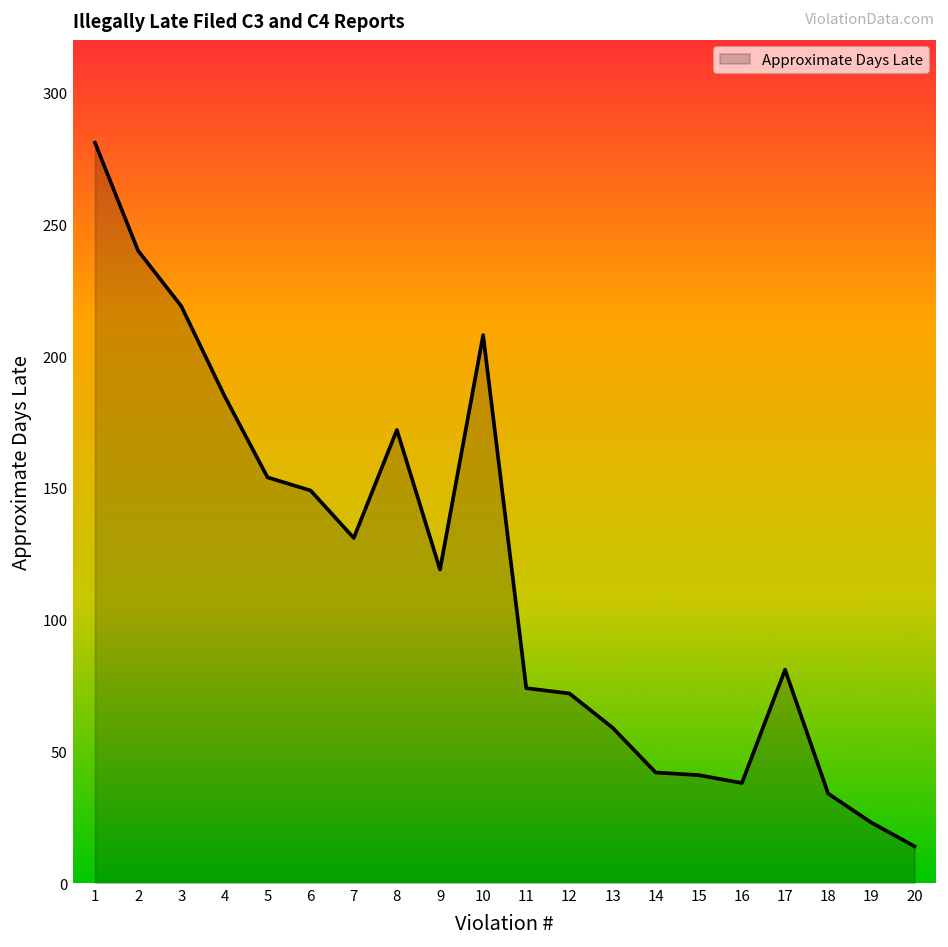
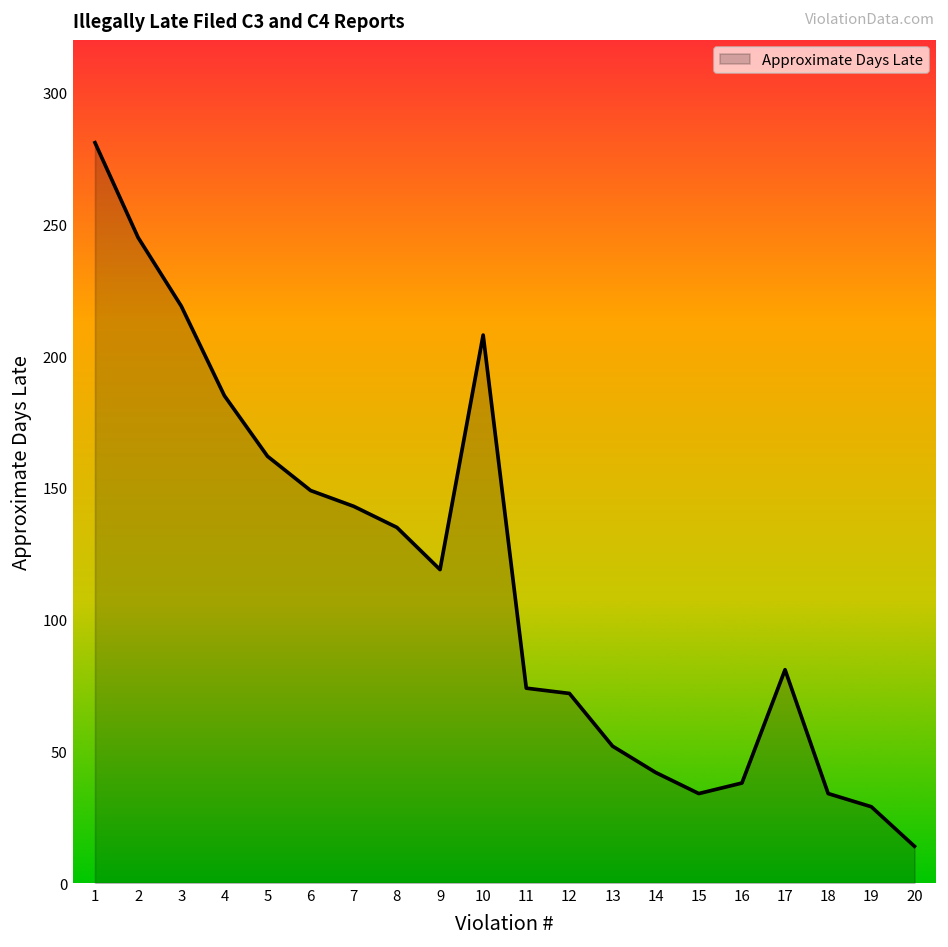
2: 240 -> 245
5: 154 -> 162
7: 131 -> 143
8: 172 -> 135
13: 59 -> 52
15: 41 -> 34
19: 23 -> 29
